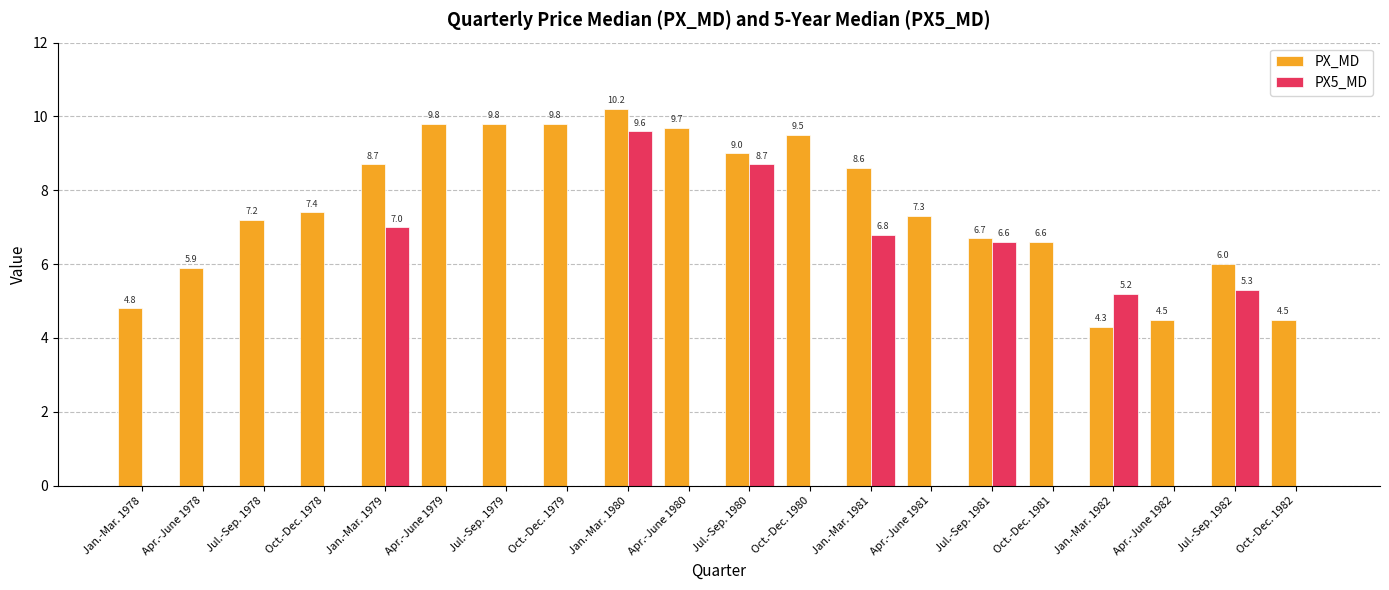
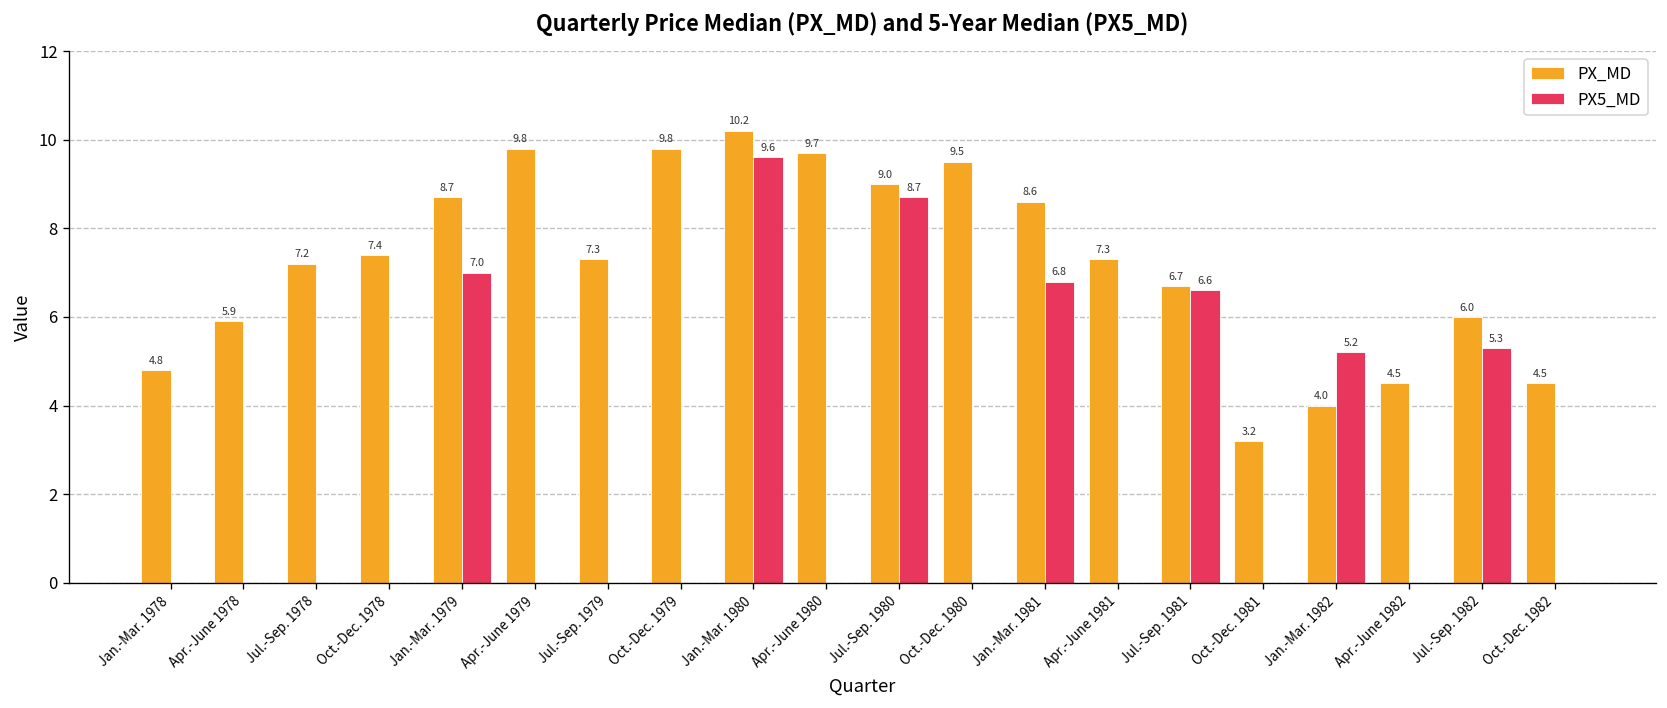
PX_MD, Jul.-Sep. 1979: 9.8 -> 7.3
PX_MD, Oct.-Dec. 1981: 6.6 -> 3.2
PX_MD, Jan.-Mar. 1982: 4.3 -> 4.0
